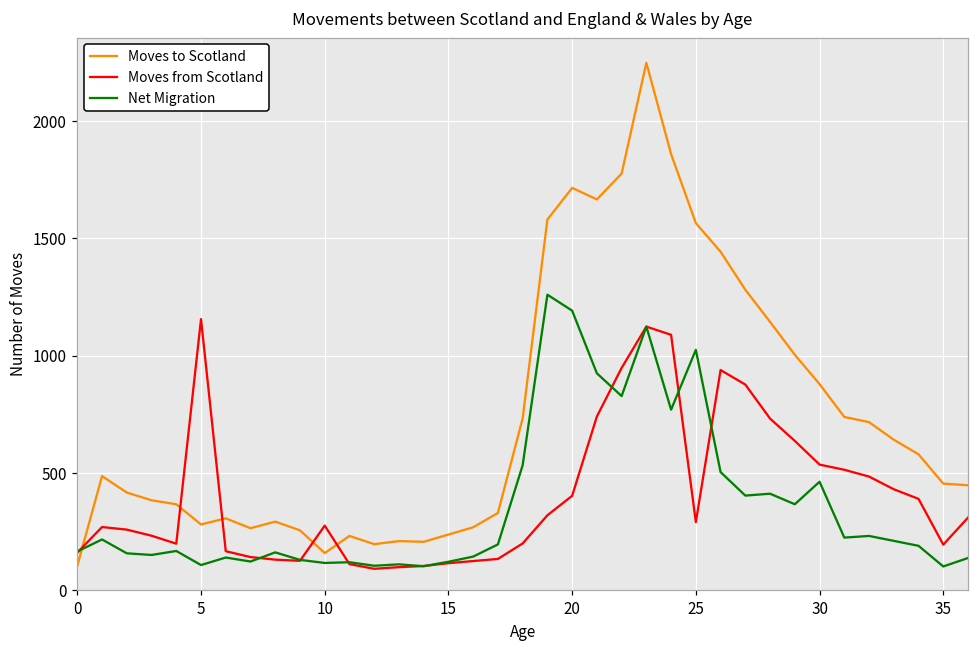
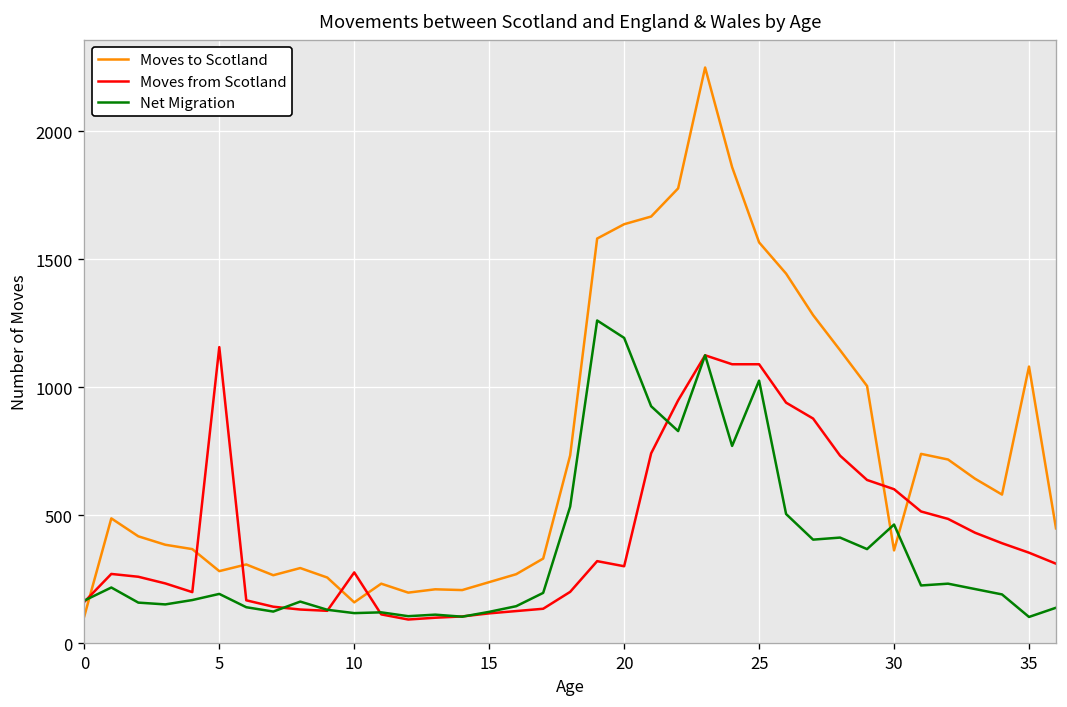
Net Migration, 5: 110 -> 190
Moves to Scotland, 20: 1720 -> 1640
Moves from Scotland, 20: 400 -> 300
Moves from Scotland, 25: 290 -> 1090
Moves to Scotland, 30: 880 -> 360
Moves from Scotland, 30: 540 -> 600
Moves to Scotland, 35: 460 -> 1080
Moves from Scotland, 35: 200 -> 350
